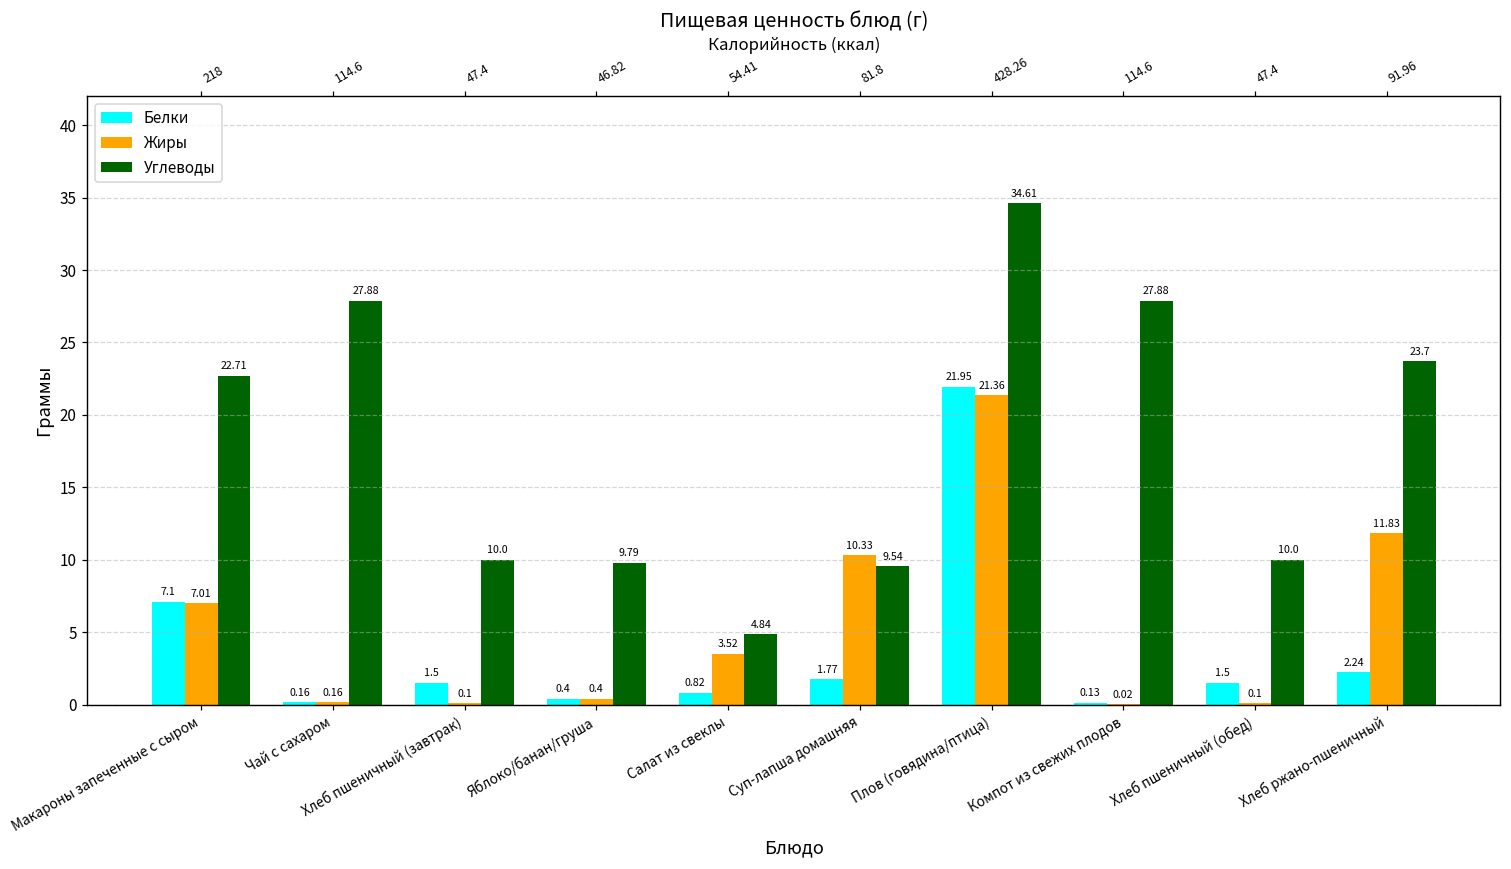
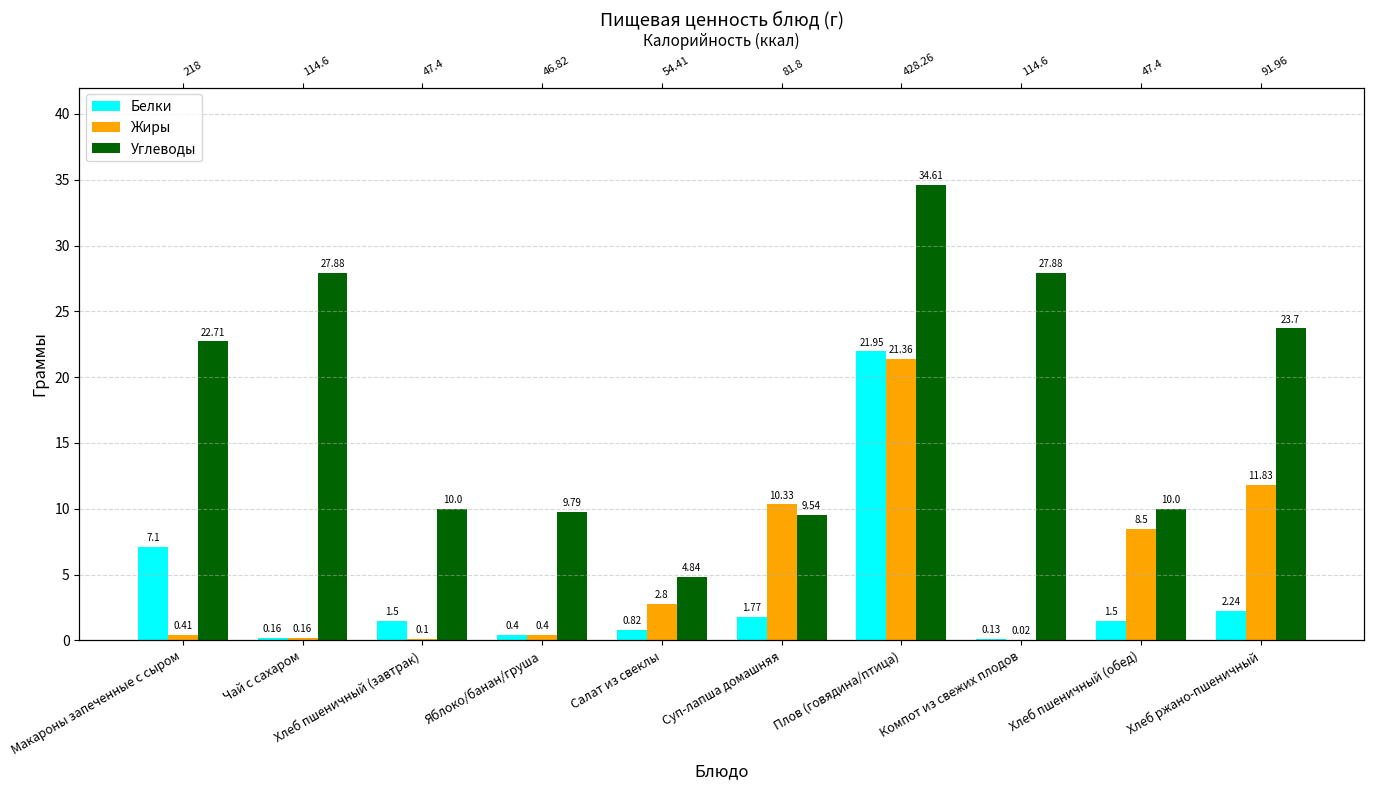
Жиры, Макароны запеченные с сыром: 7.01 -> 0.41
Жиры, Салат из свеклы: 3.52 -> 2.8
Жиры, Хлеб пшеничный (обед): 0.1 -> 8.5
